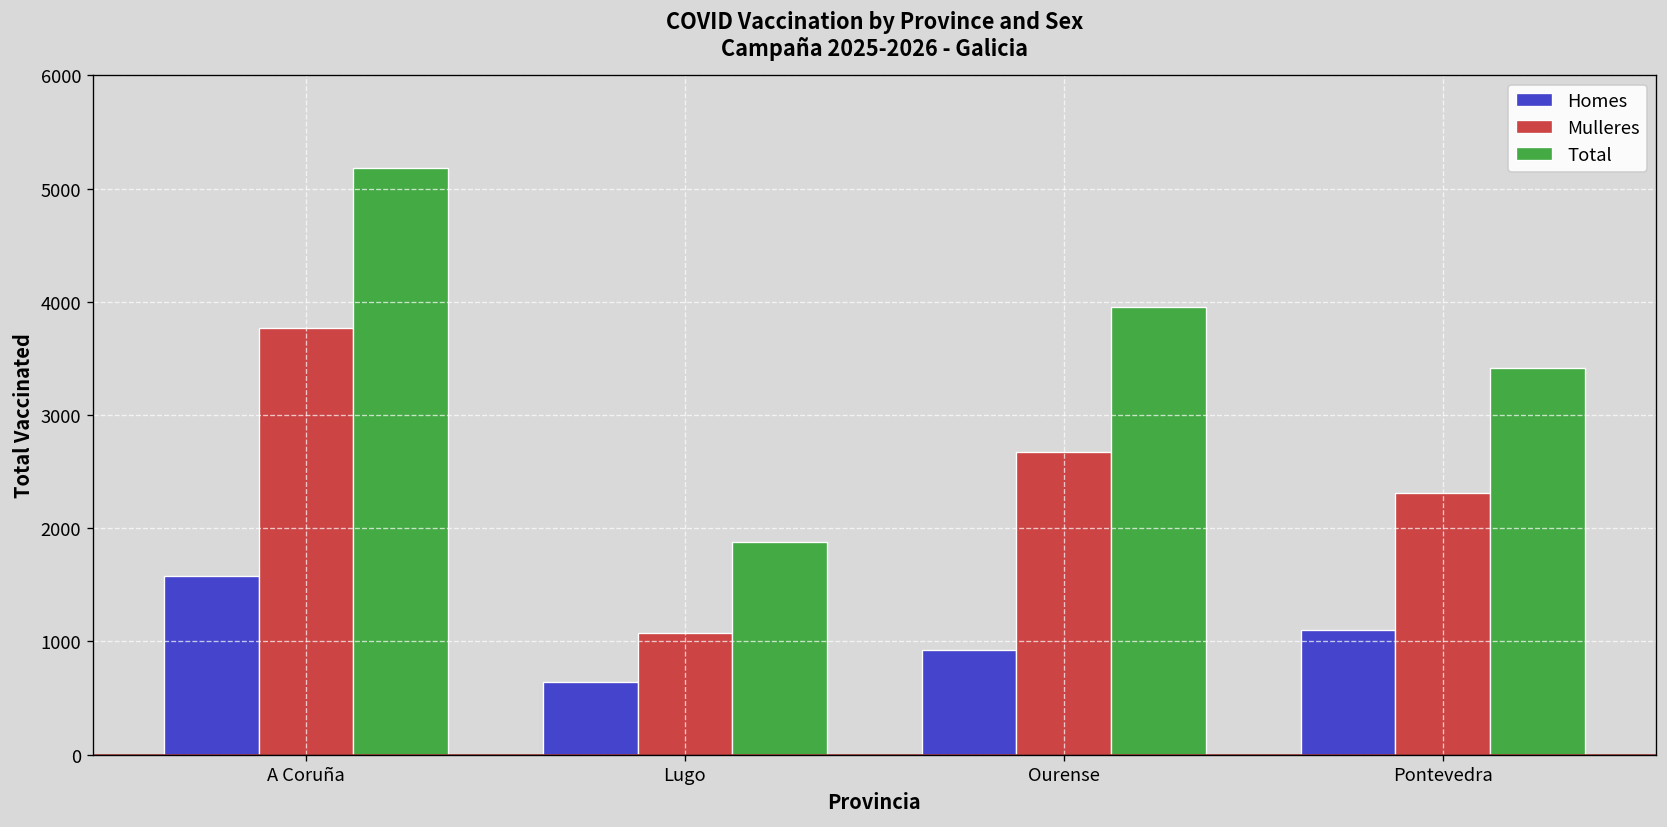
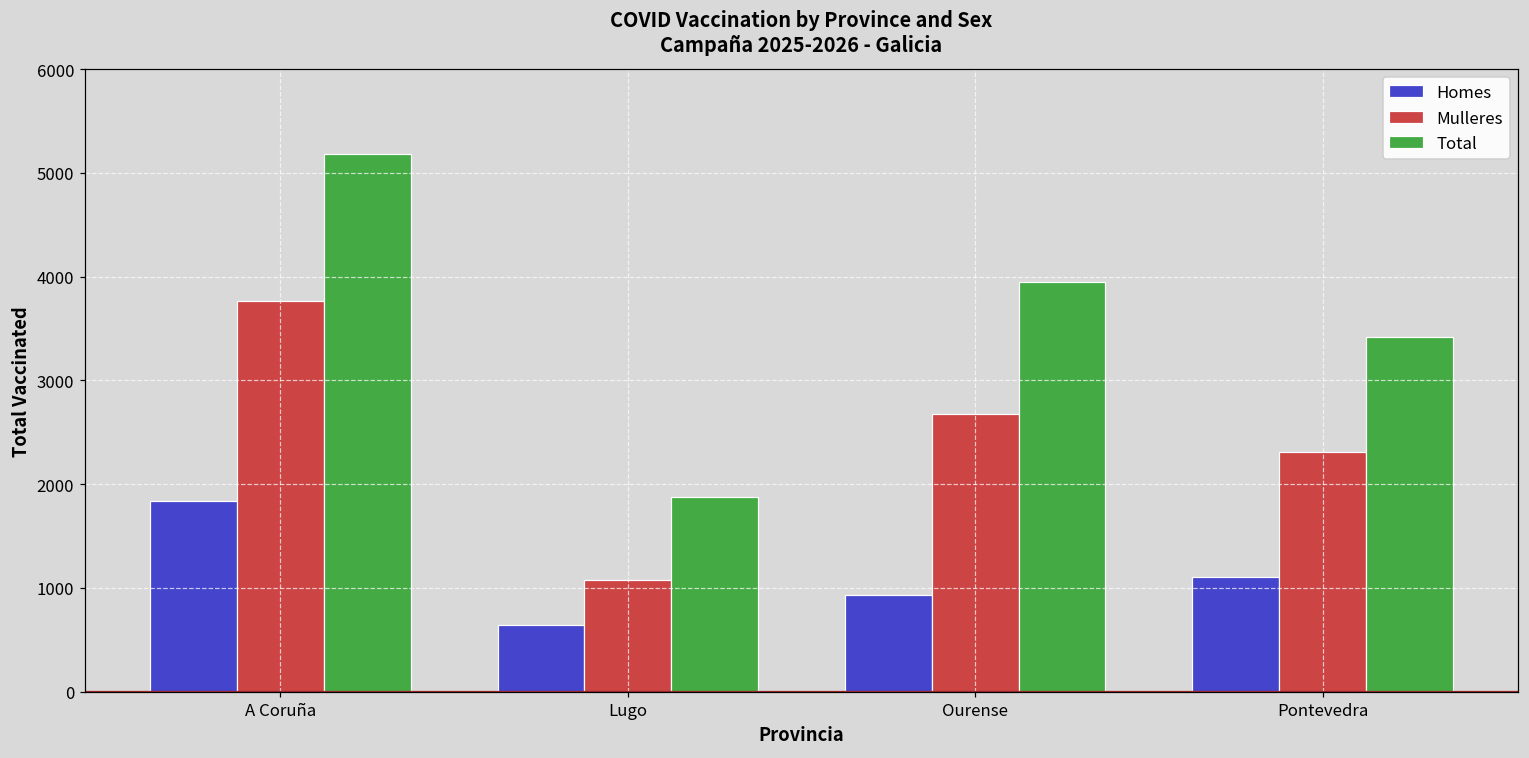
Homes, A Coruña: 1600 -> 1800
